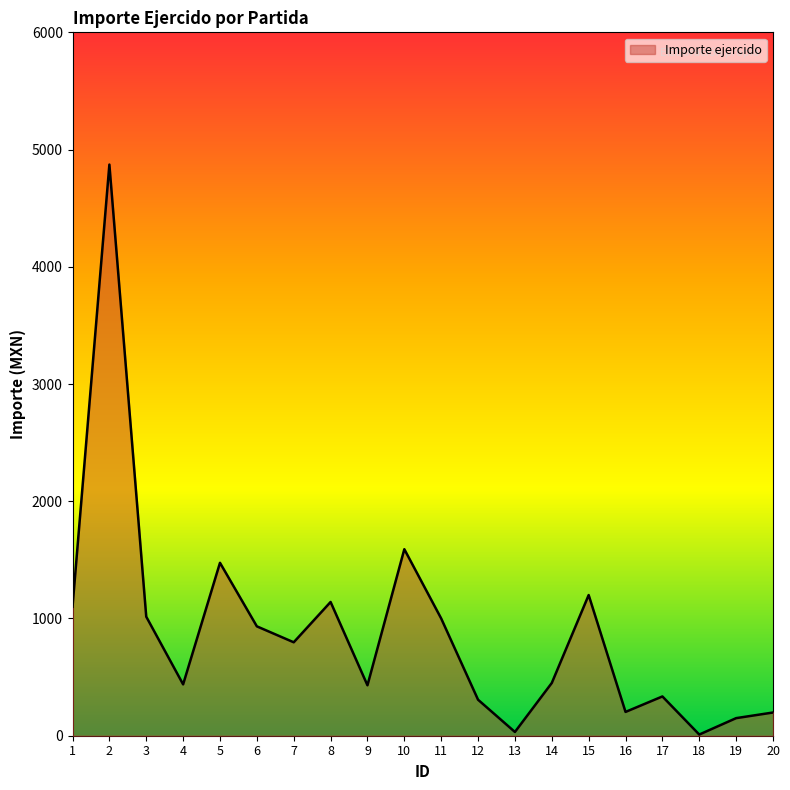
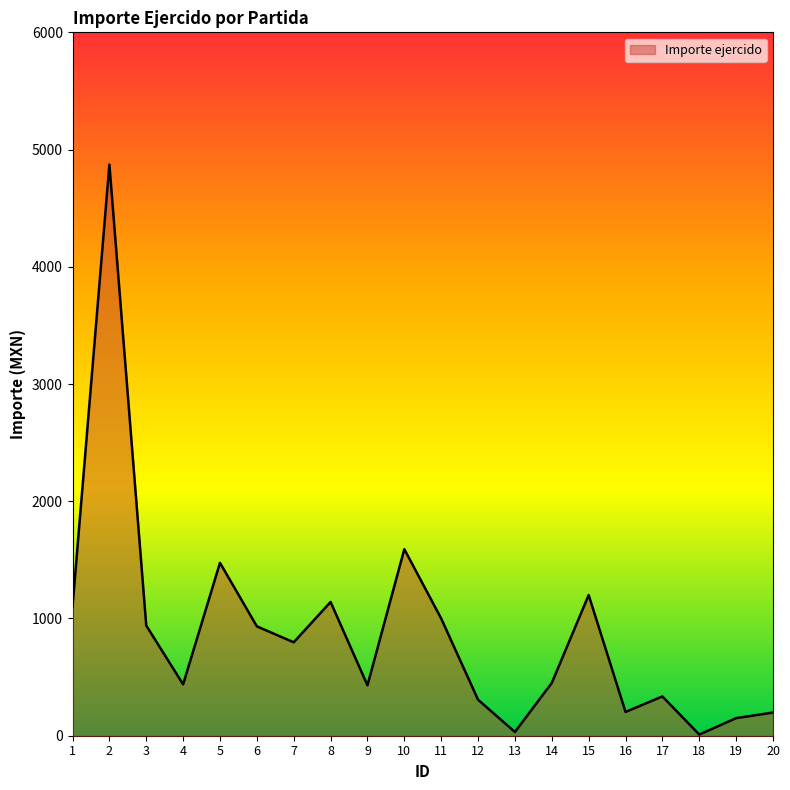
3: 1020 -> 940
